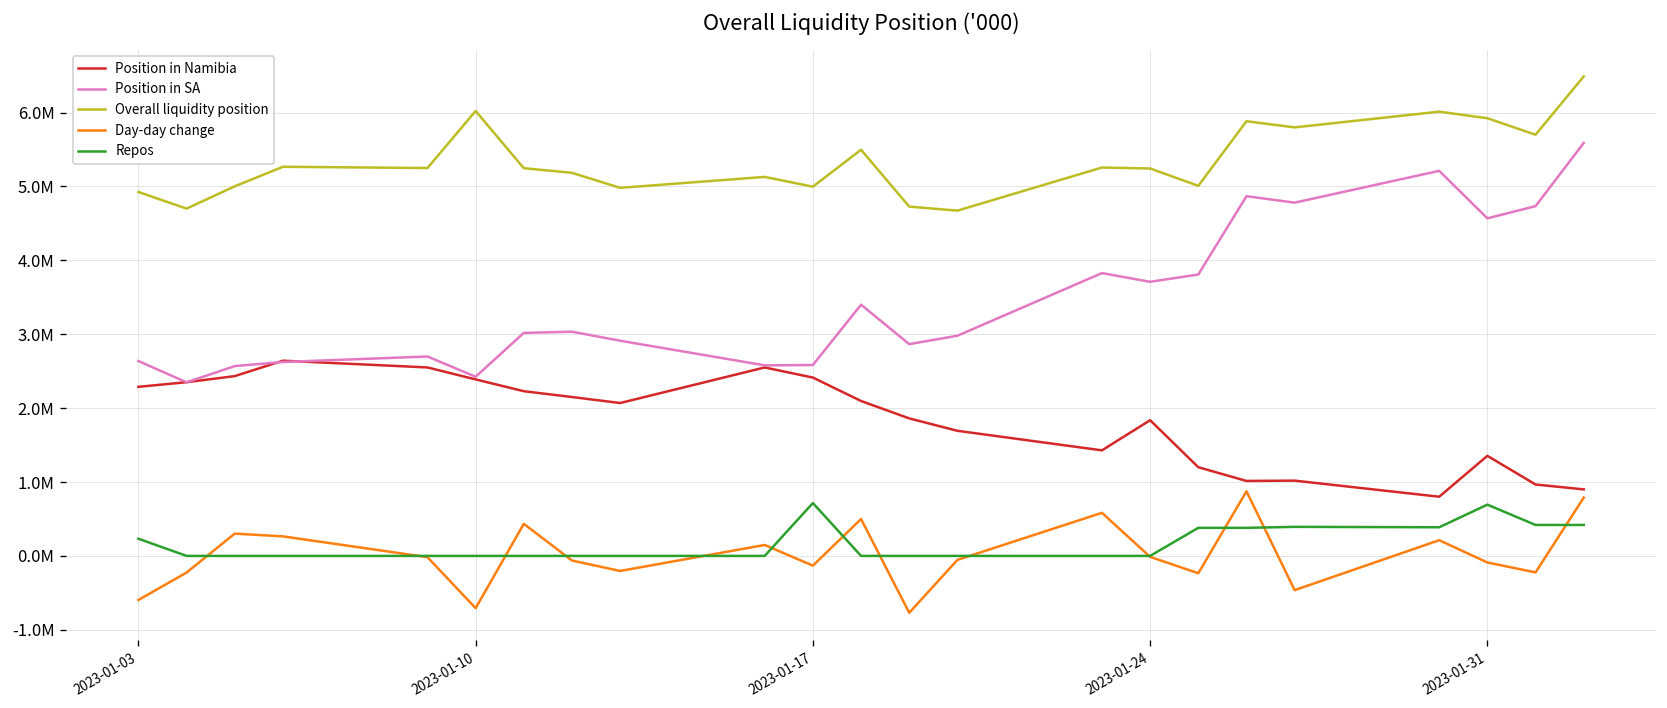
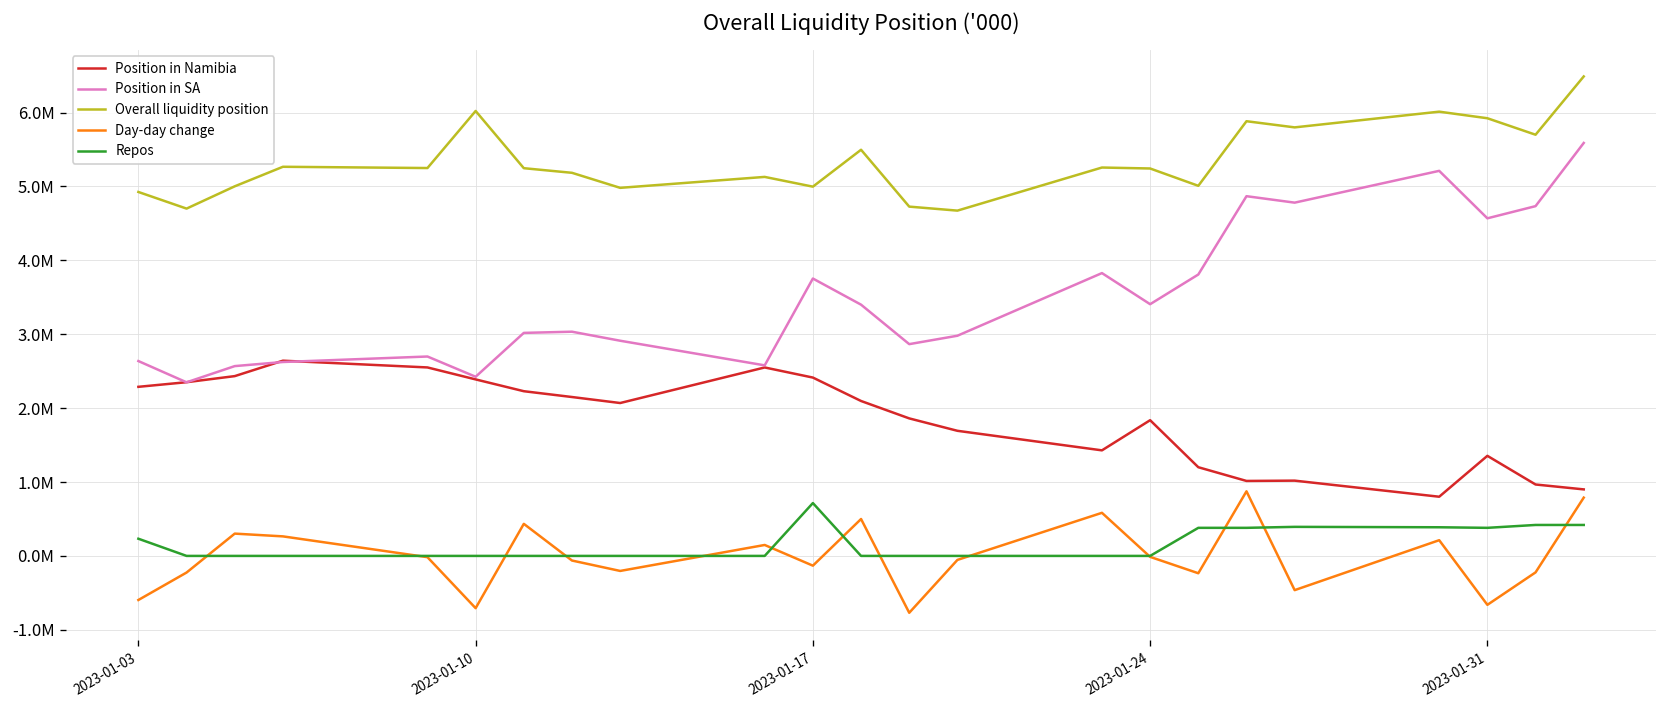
Position in SA, 2023-01-17: 2600000 -> 3800000
Position in SA, 2023-01-24: 3700000 -> 3400000
Day-day change, 2023-01-31: -100000 -> -700000
Repos, 2023-01-31: 700000 -> 400000
